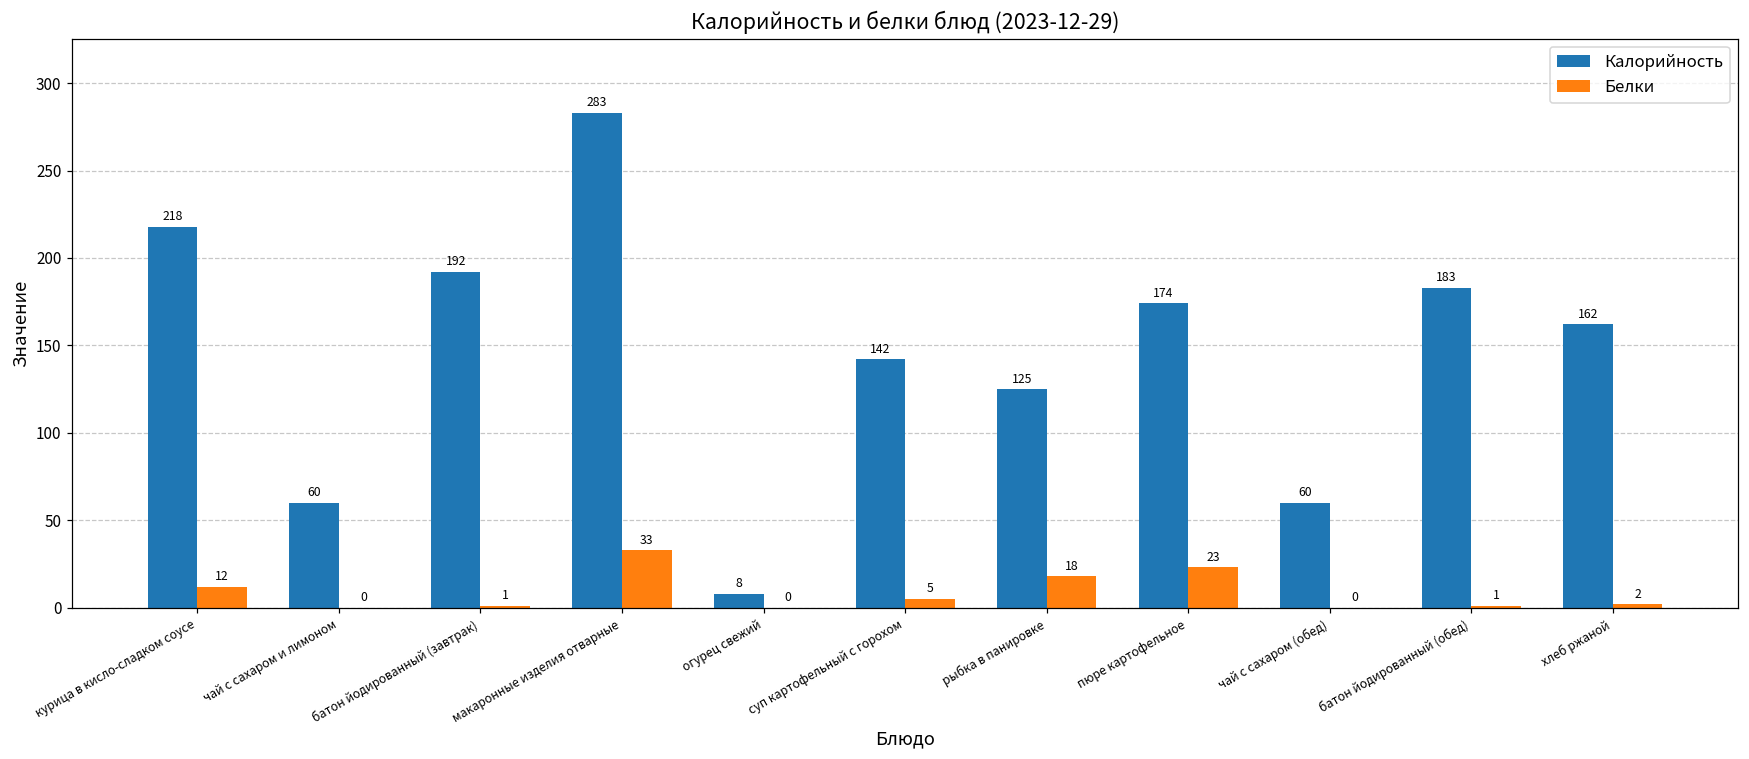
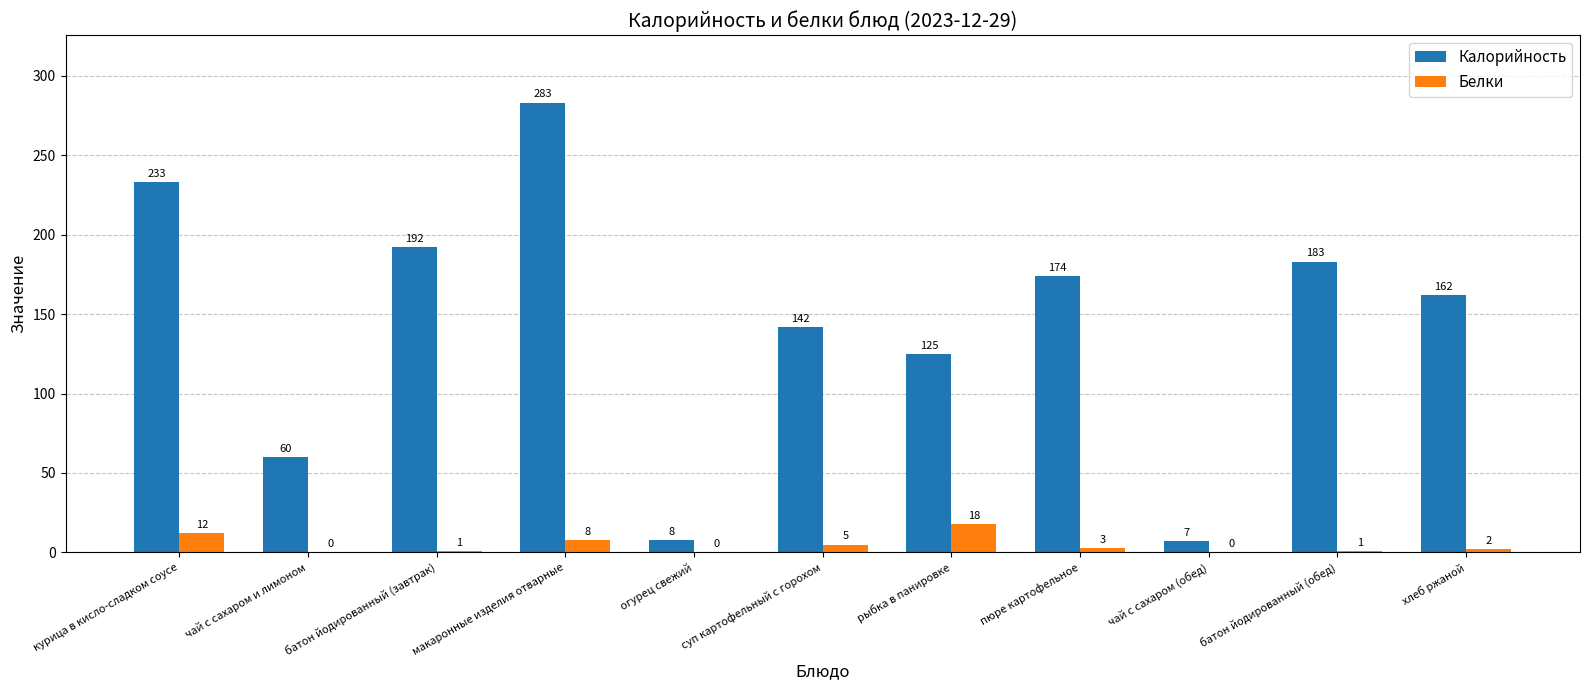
Калорийность, курица в кисло-сладком соусе: 218 -> 233
Белки, макаронные изделия отварные: 33 -> 8
Белки, пюре картофельное: 23 -> 3
Калорийность, чай с сахаром (обед): 60 -> 7
